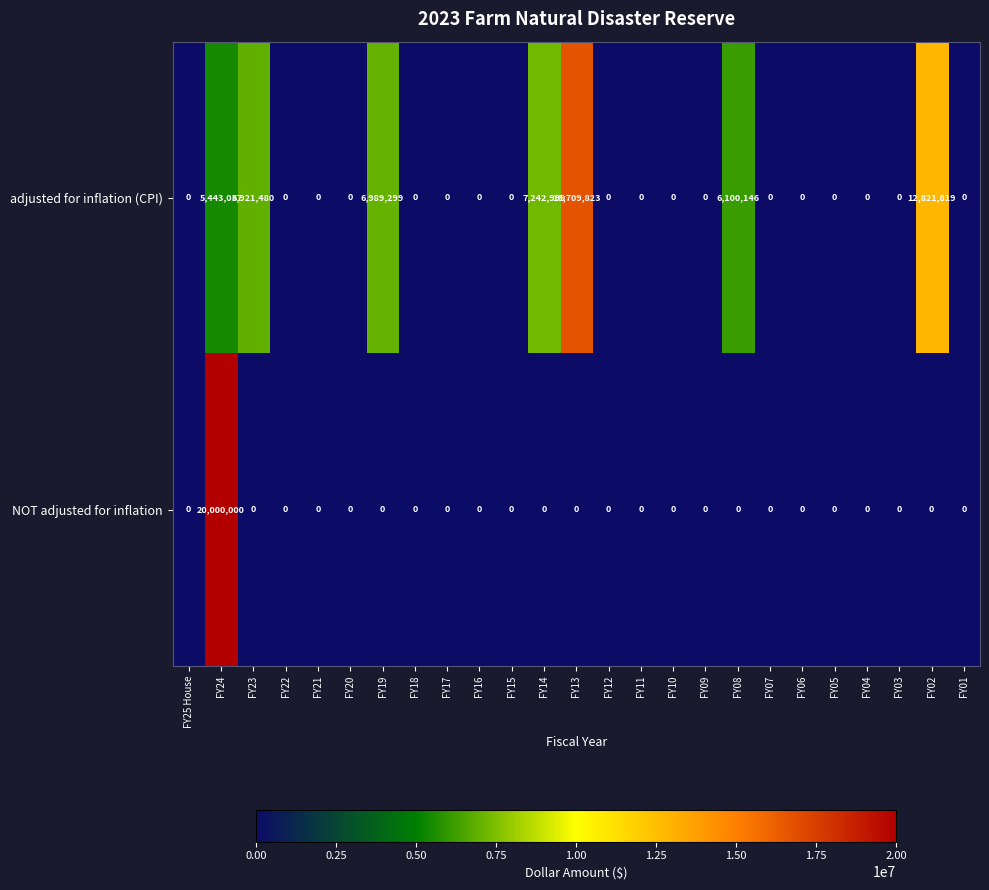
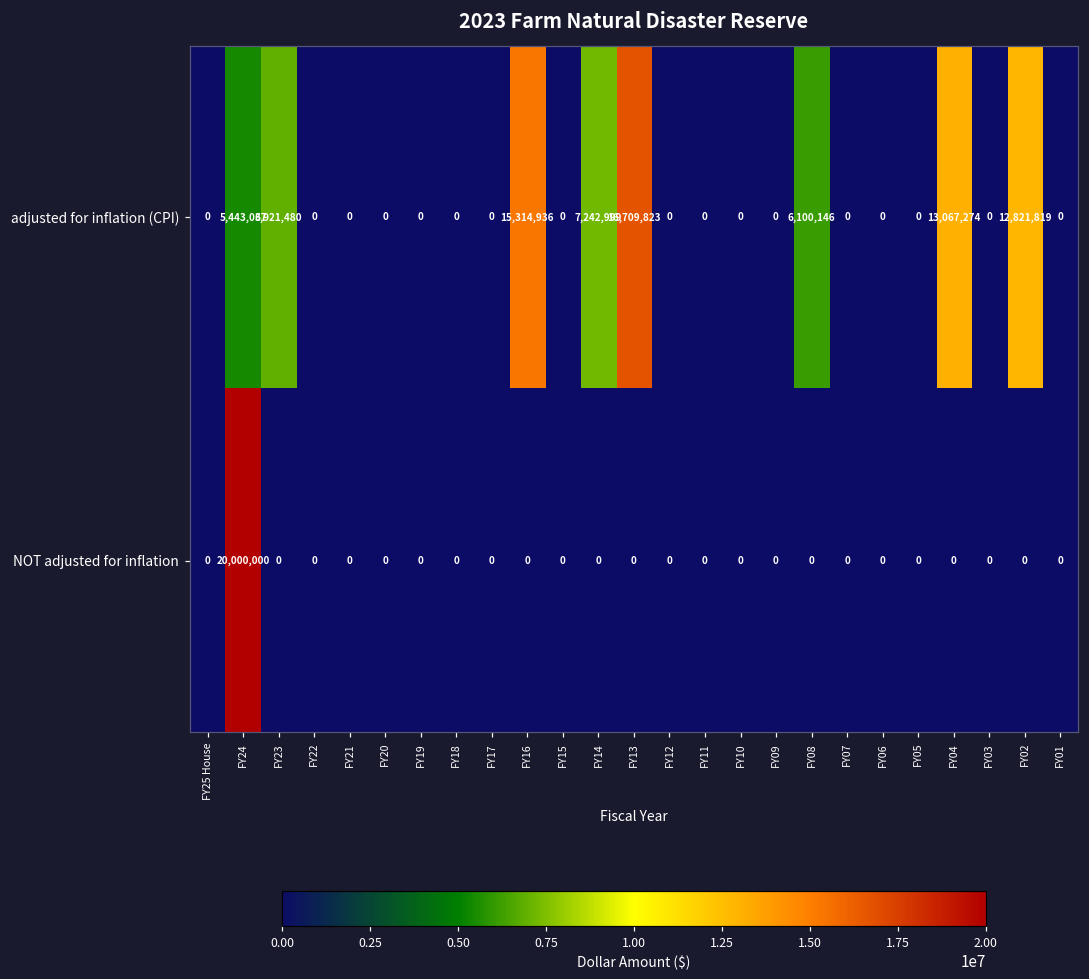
adjusted for inflation (CPI), FY19: 6,989,299 -> 0
adjusted for inflation (CPI), FY16: 0 -> 15,314,936
adjusted for inflation (CPI), FY04: 0 -> 13,067,274
